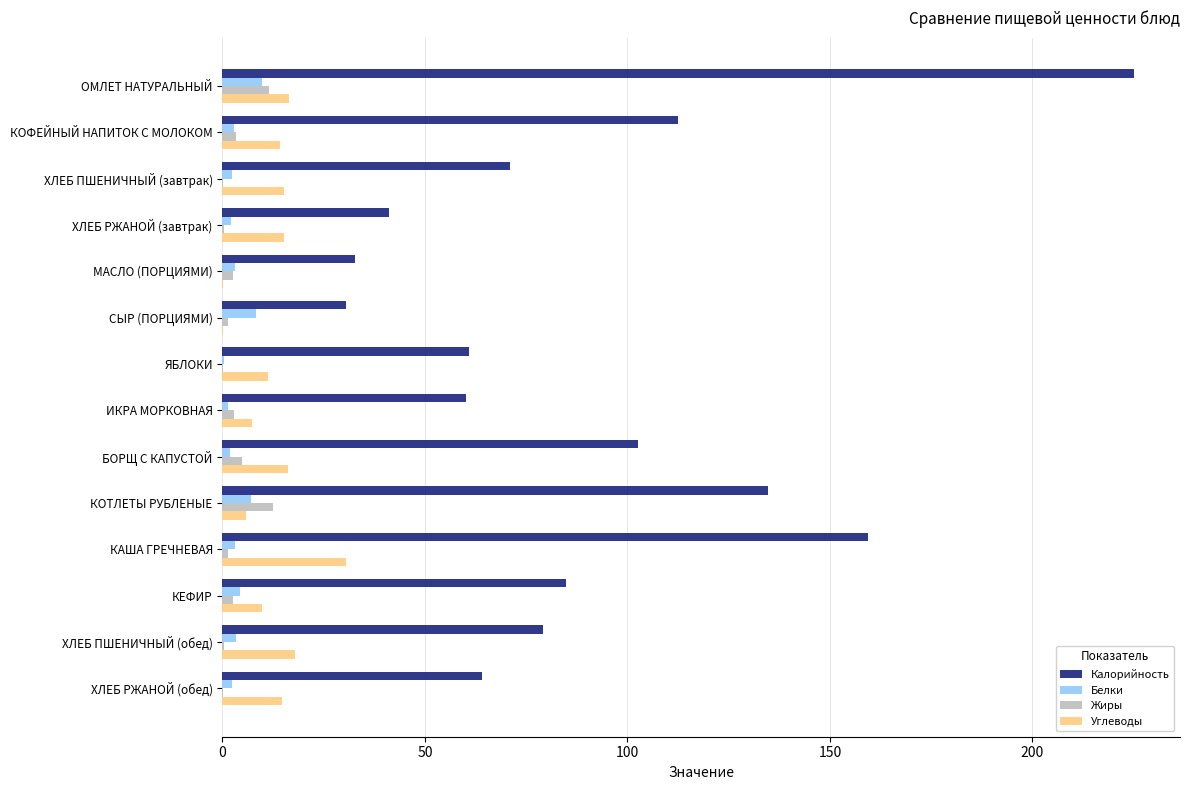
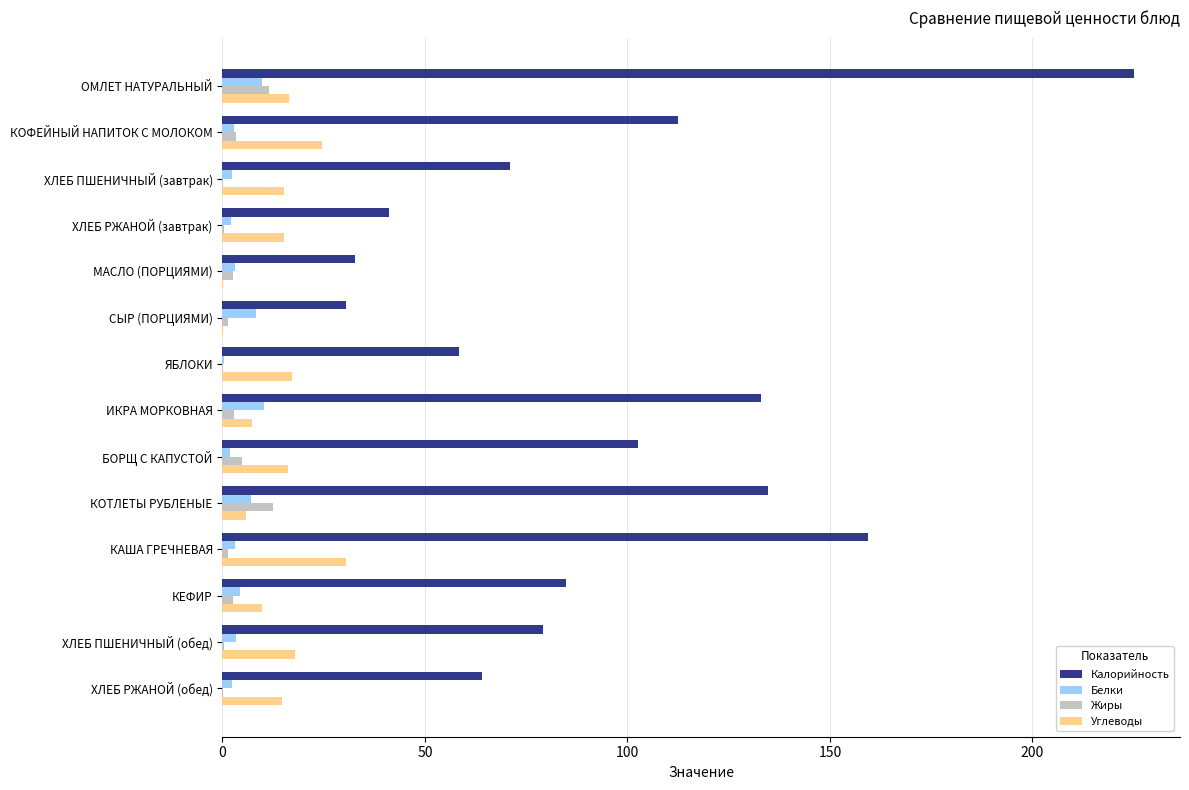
Углеводы, КОФЕЙНЫЙ НАПИТОК С МОЛОКОМ: 14 -> 25
Калорийность, ЯБЛОКИ: 61 -> 58
Углеводы, ЯБЛОКИ: 11 -> 17
Калорийность, ИКРА МОРКОВНАЯ: 60 -> 133
Белки, ИКРА МОРКОВНАЯ: 1 -> 10
